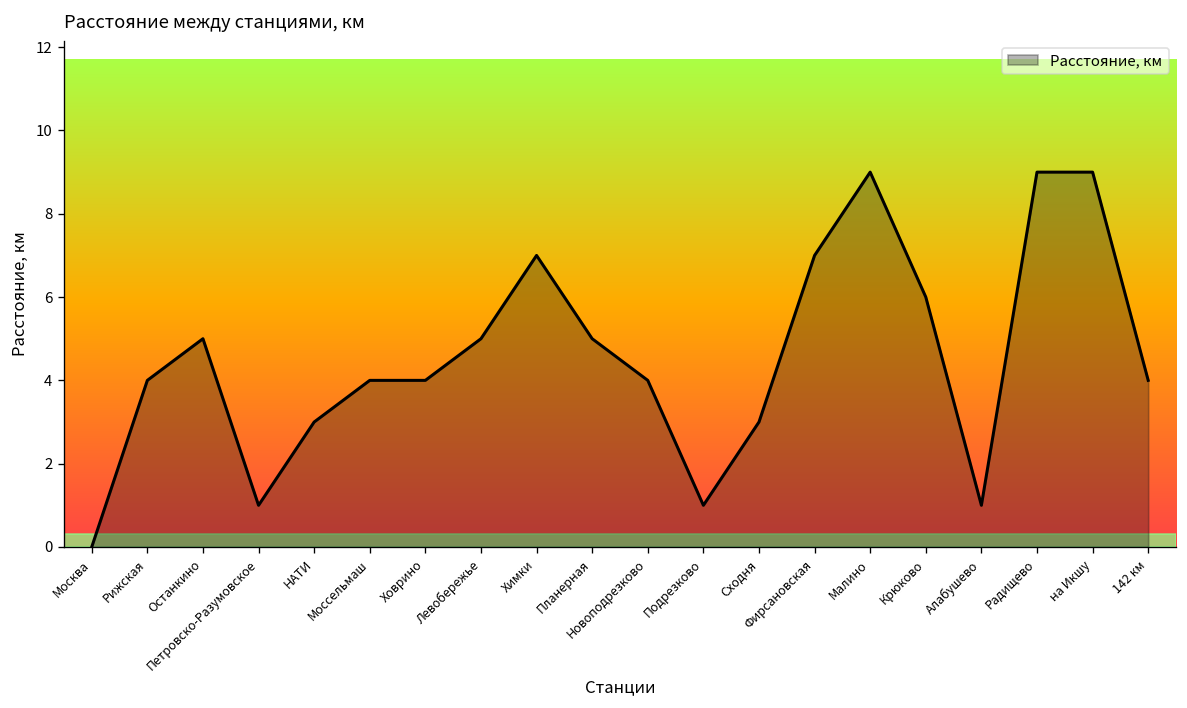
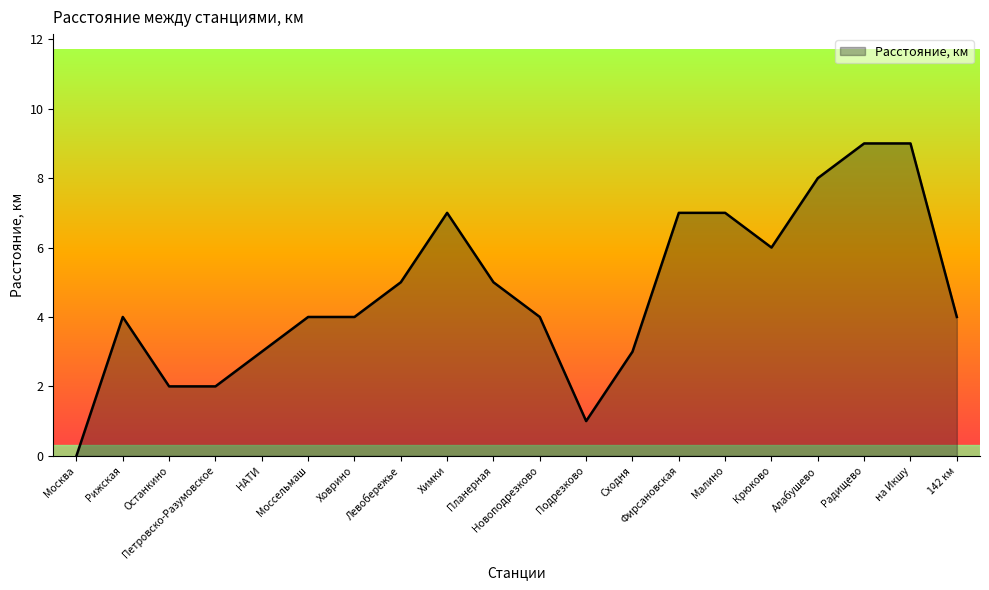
Останкино: 5 -> 2
Петровско-Разумовское: 1 -> 2
Малино: 9 -> 7
Алабушево: 1 -> 8
